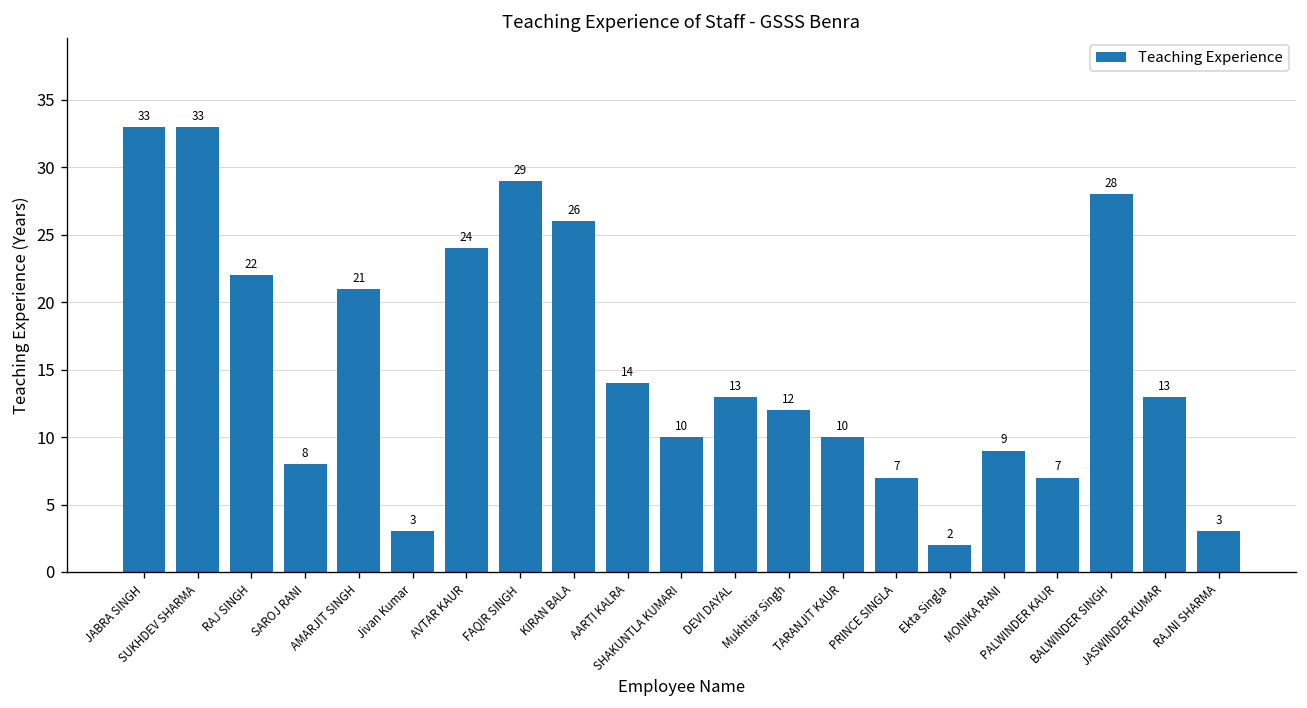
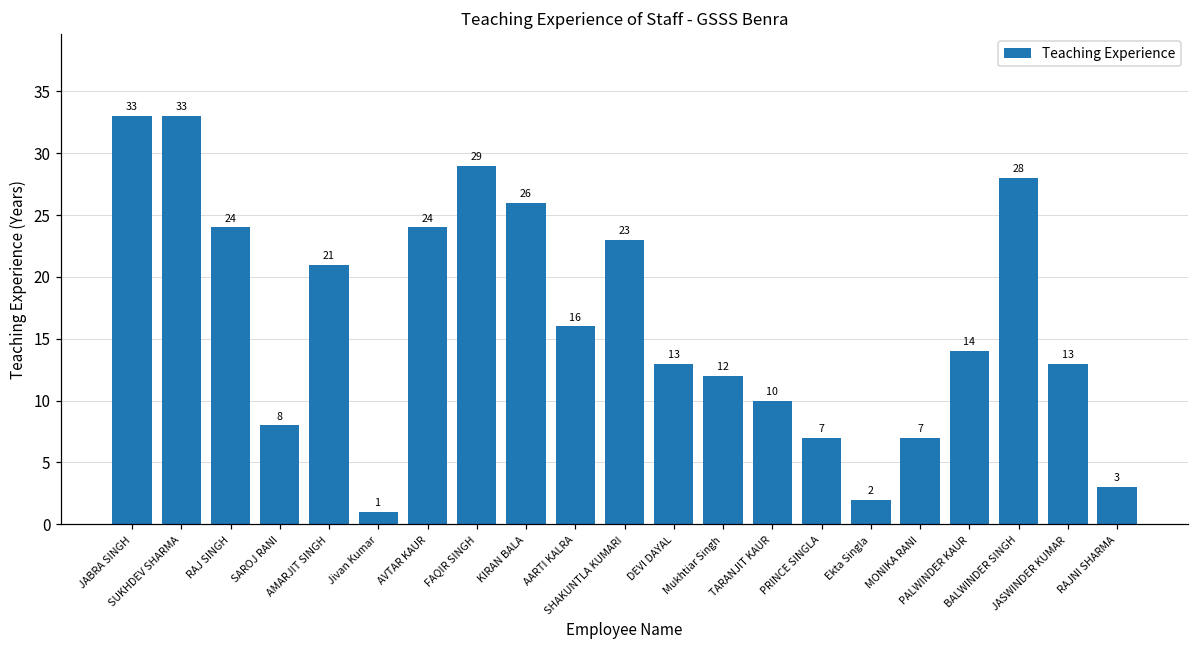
RAJ SINGH: 22 -> 24
Jivan Kumar: 3 -> 1
AARTI KALRA: 14 -> 16
SHAKUNTLA KUMARI: 10 -> 23
MONIKA RANI: 9 -> 7
PALWINDER KAUR: 7 -> 14
